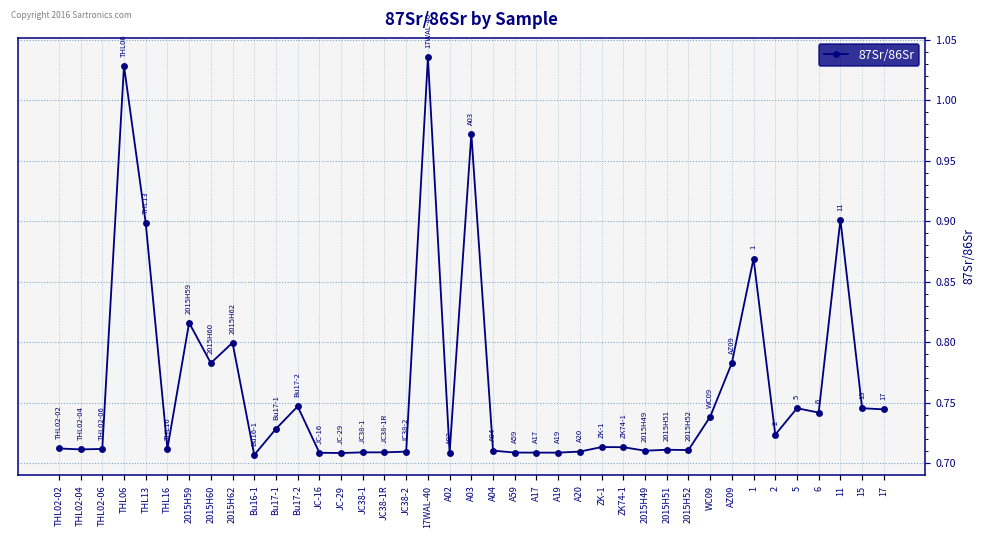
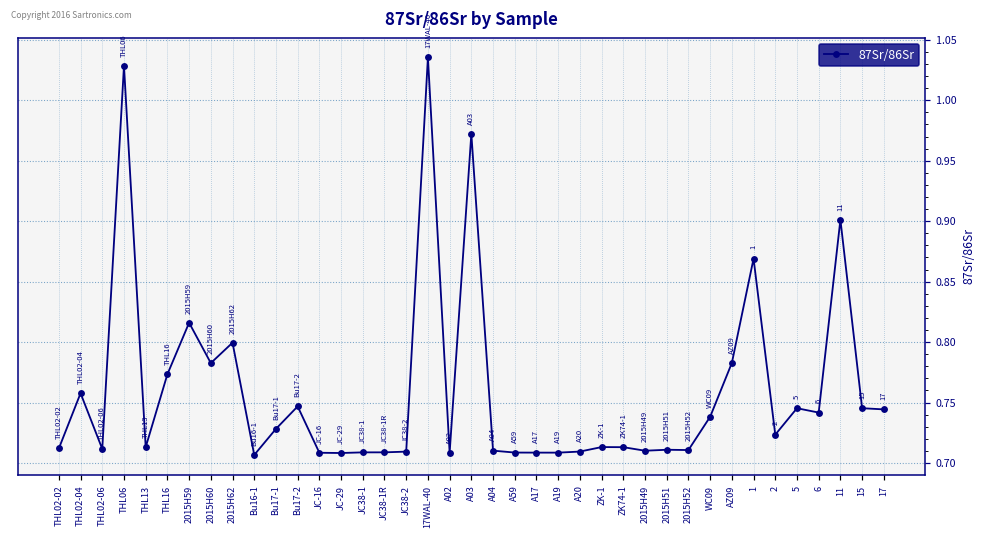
THL02-04: 0.711 -> 0.758
THL13: 0.899 -> 0.713
THL16: 0.712 -> 0.773
